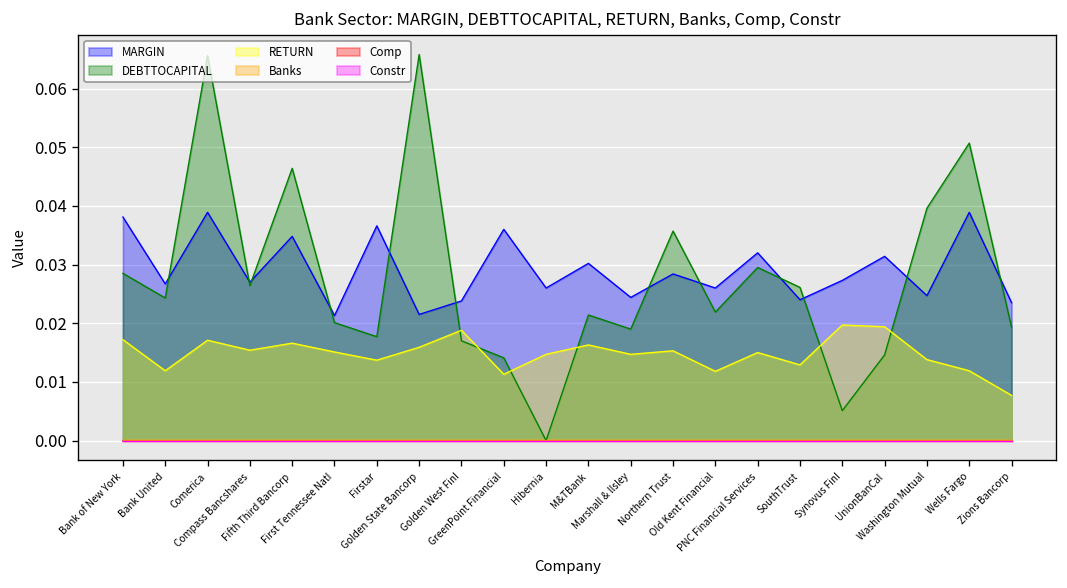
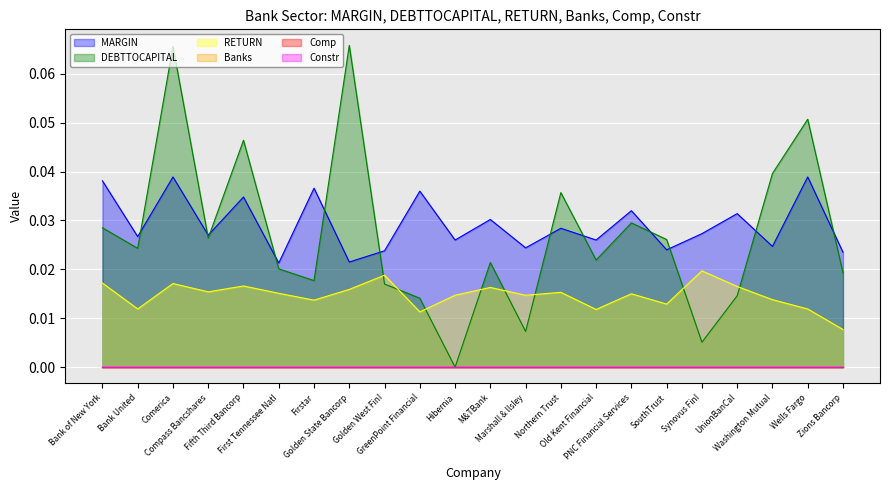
DEBTTOCAPITAL, Marshall & llsley: 0.019 -> 0.007
RETURN, UnionBanCal: 0.019 -> 0.017
